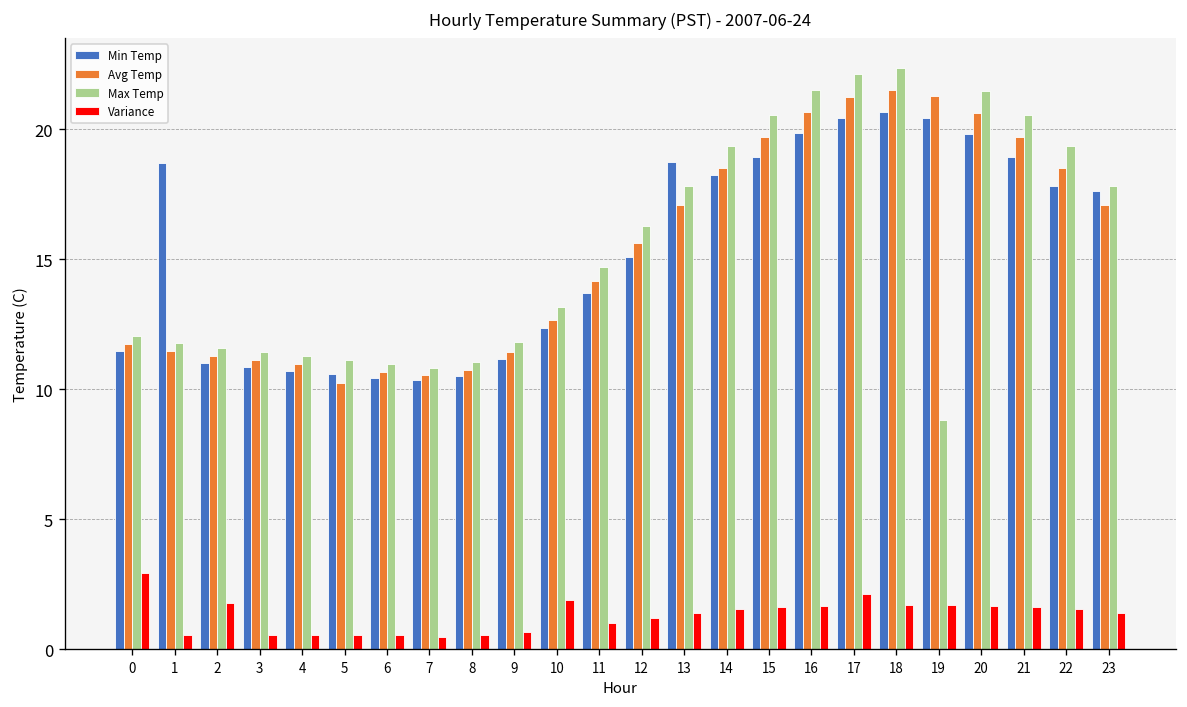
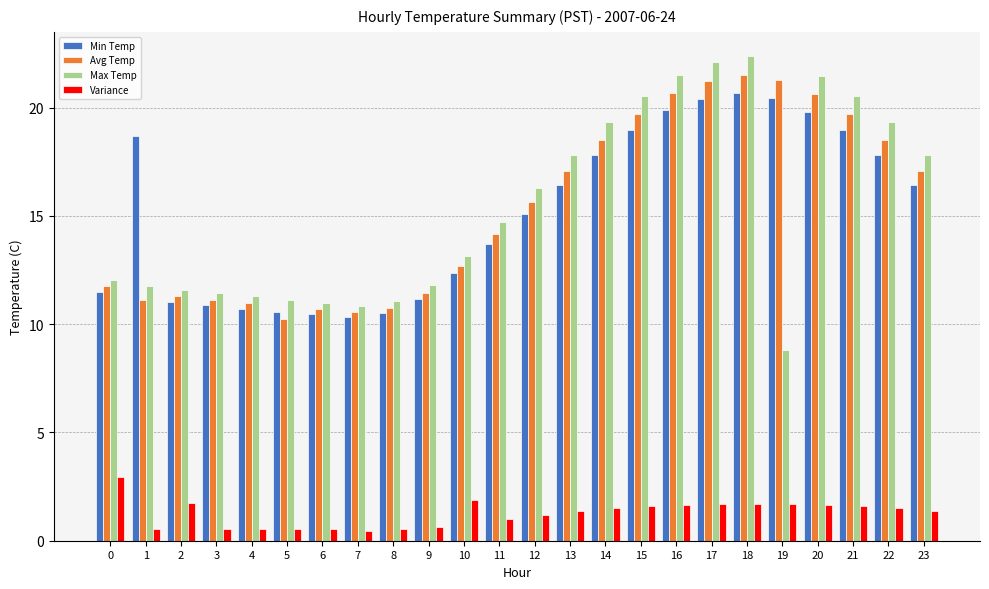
Avg Temp, 1: 11.5 -> 11.1
Min Temp, 13: 18.8 -> 16.5
Min Temp, 14: 18.3 -> 17.8
Variance, 17: 2.1 -> 1.7
Min Temp, 23: 17.6 -> 16.5
